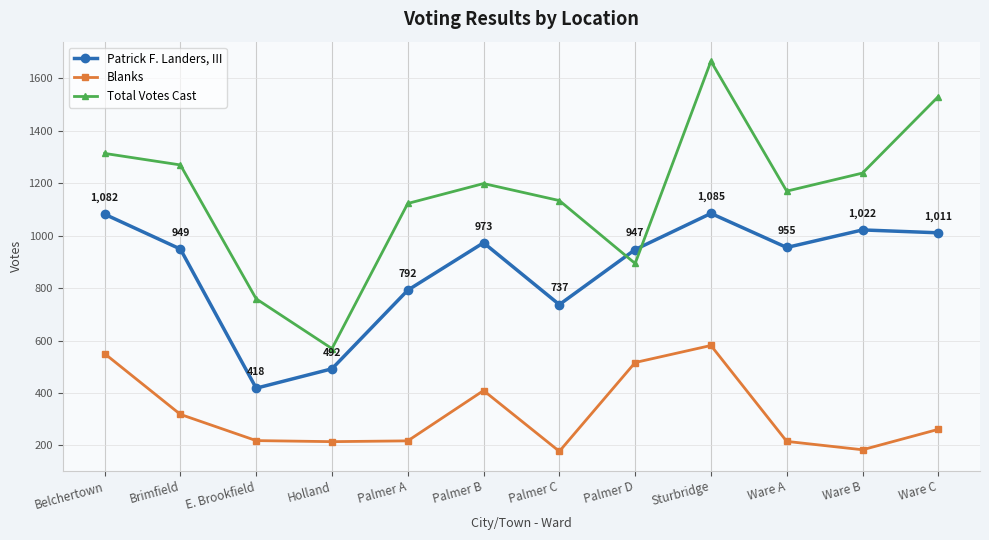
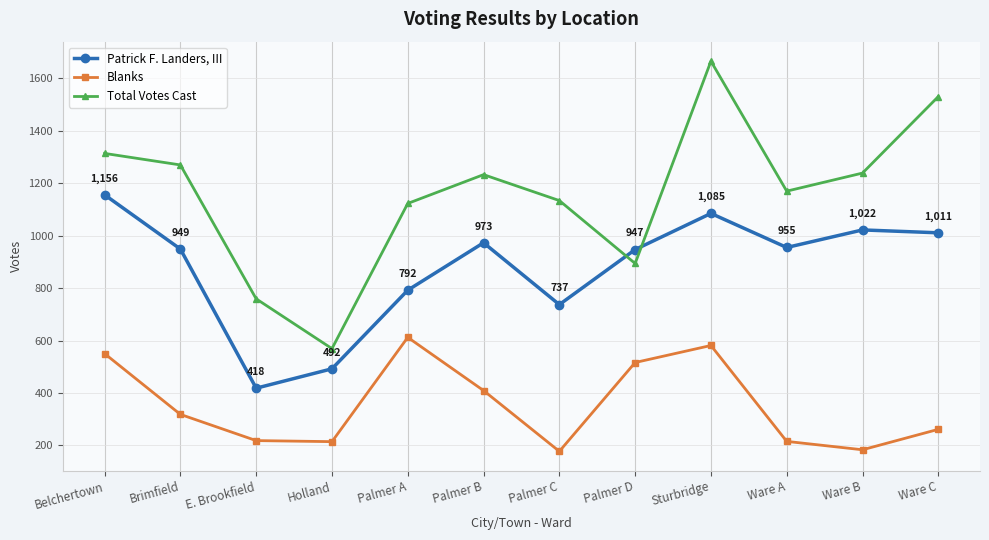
Patrick F. Landers, III, Belchertown: 1,082 -> 1,156
Blanks, Palmer A: 220 -> 610
Total Votes Cast, Palmer B: 1200 -> 1230
